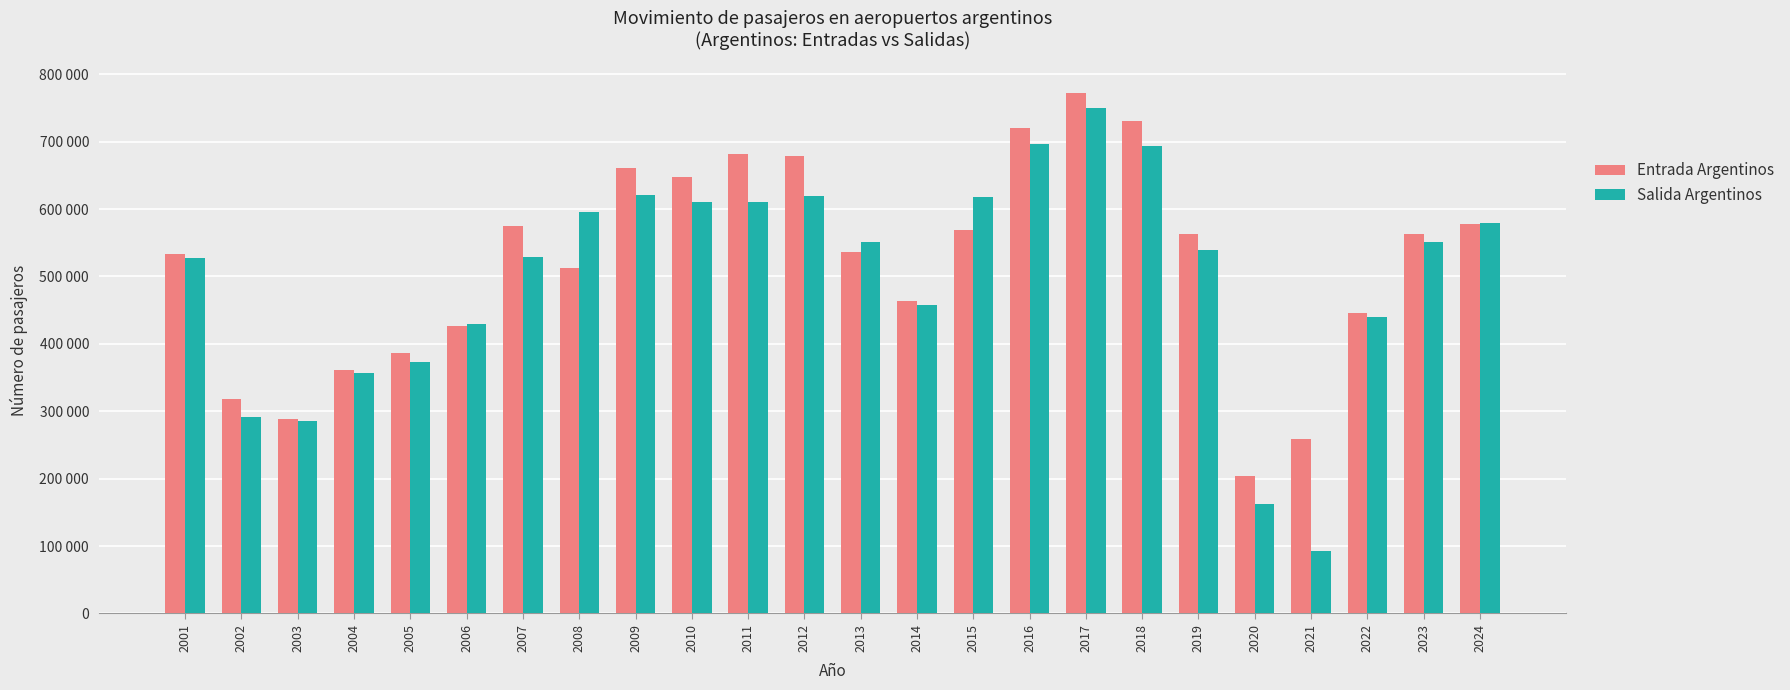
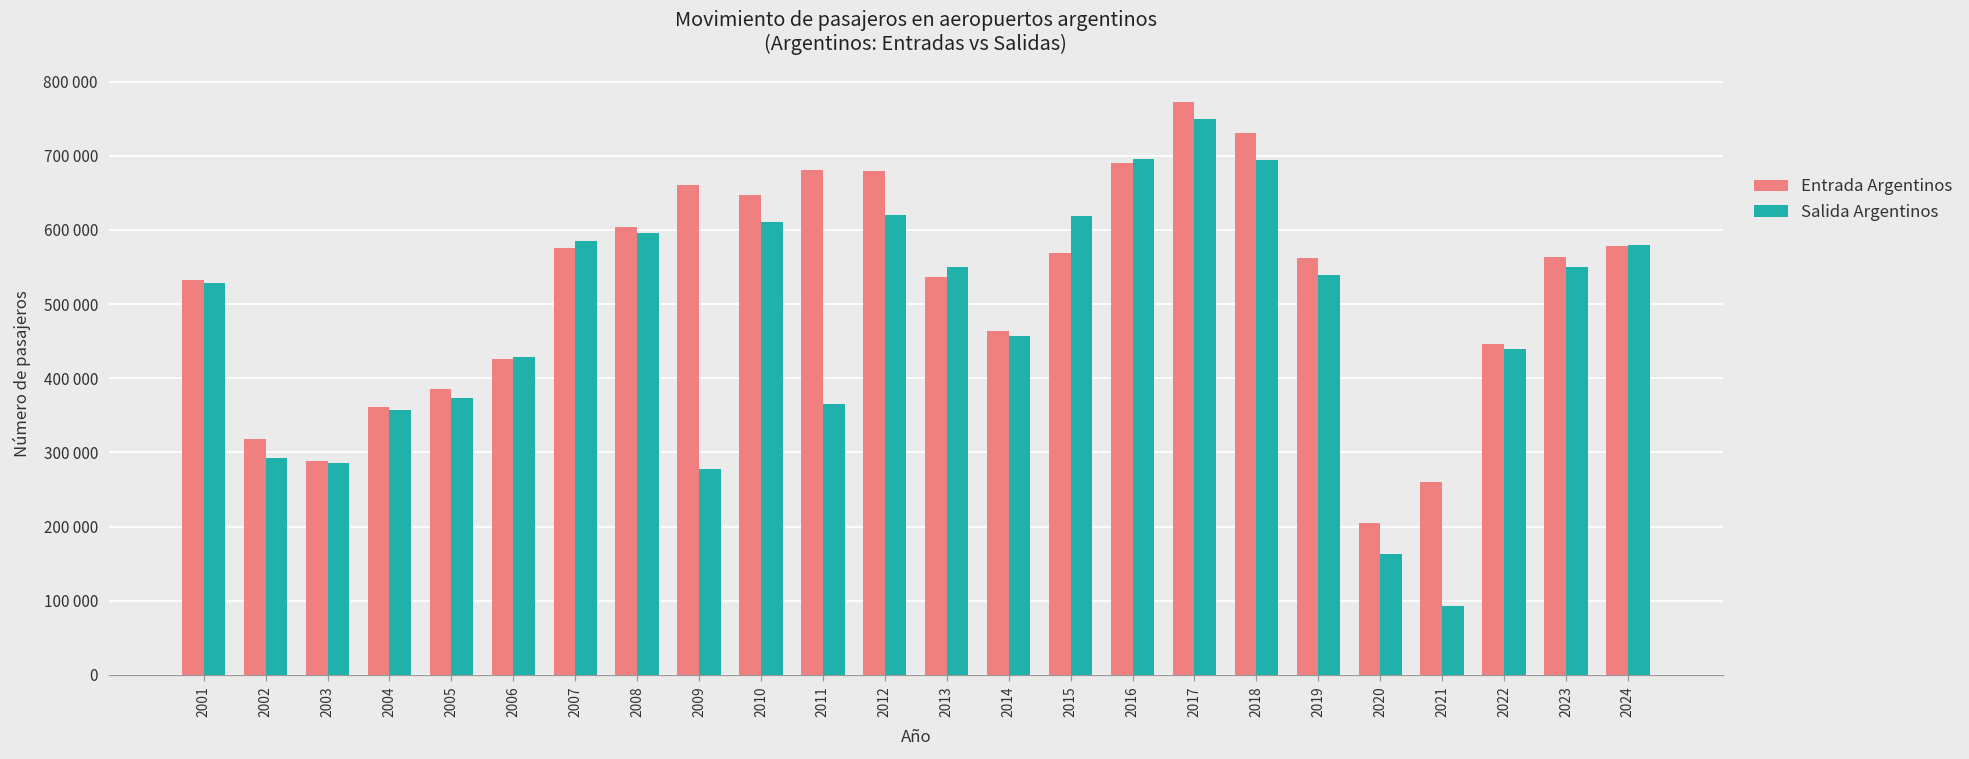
Salida Argentinos, 2007: 530000 -> 590000
Entrada Argentinos, 2008: 510000 -> 600000
Salida Argentinos, 2009: 620000 -> 280000
Salida Argentinos, 2011: 610000 -> 360000
Entrada Argentinos, 2016: 720000 -> 690000
